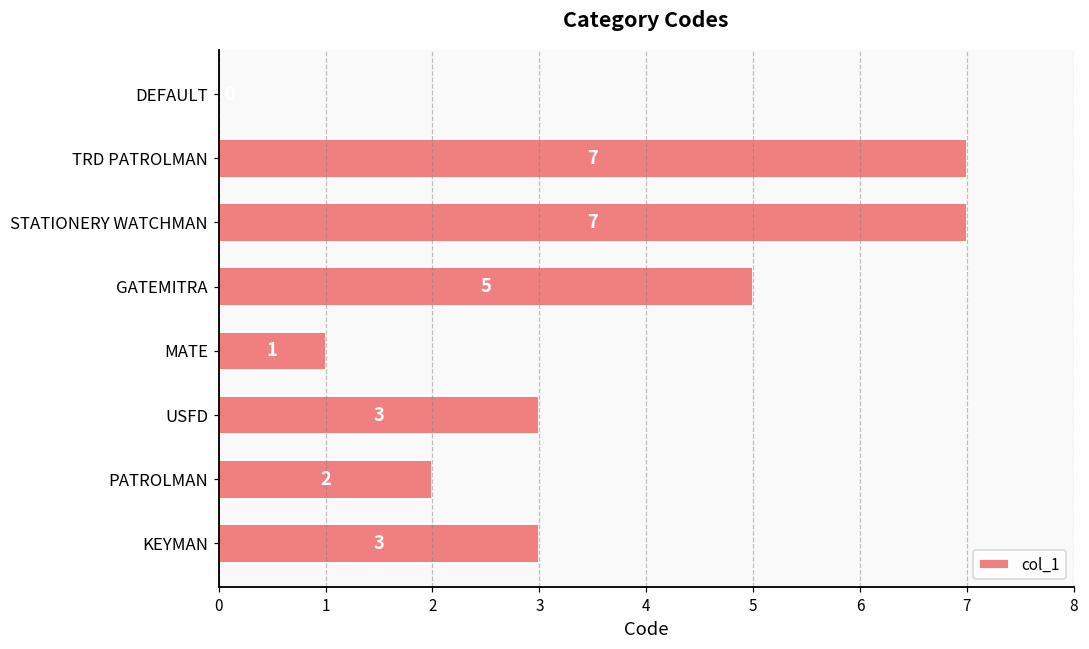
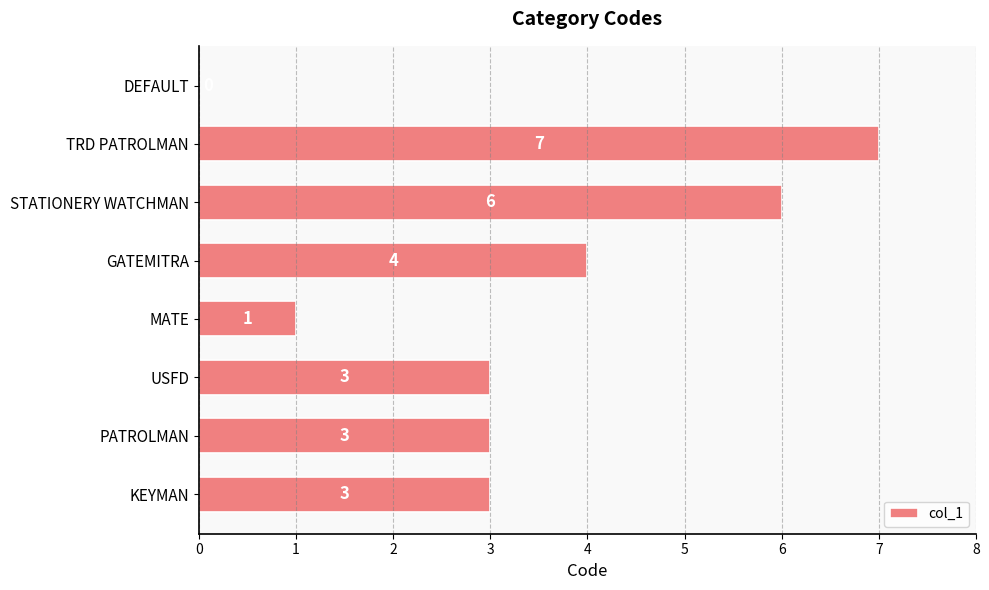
STATIONERY WATCHMAN: 7 -> 6
GATEMITRA: 5 -> 4
PATROLMAN: 2 -> 3
